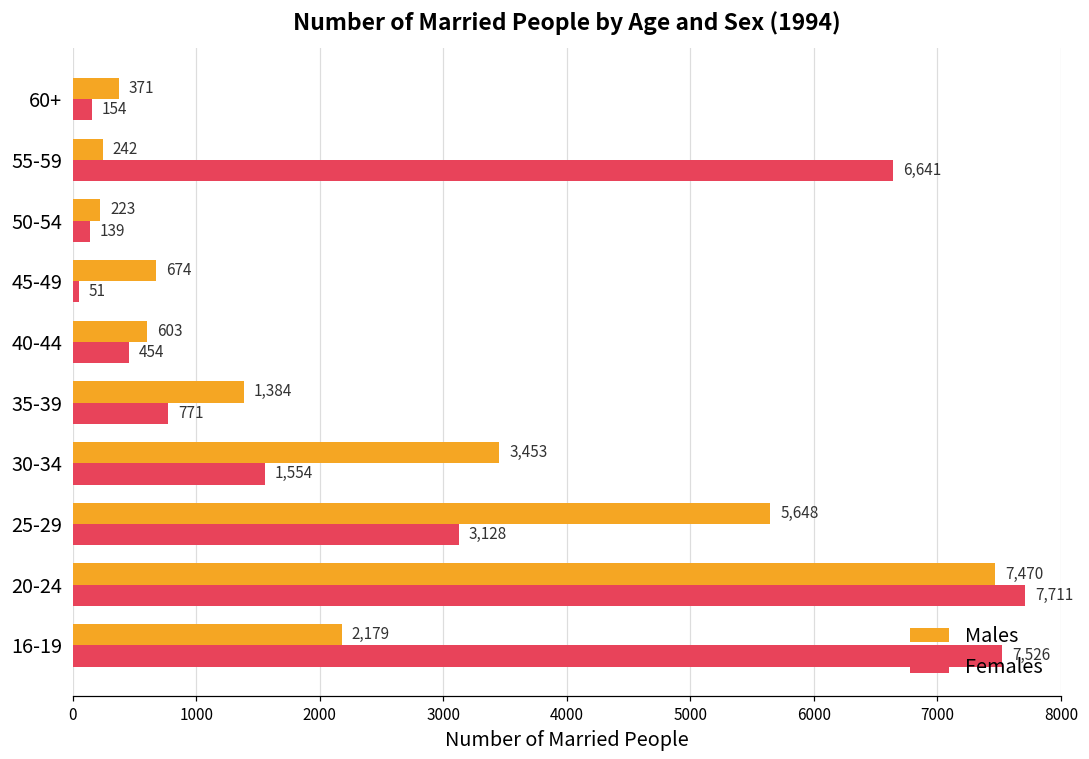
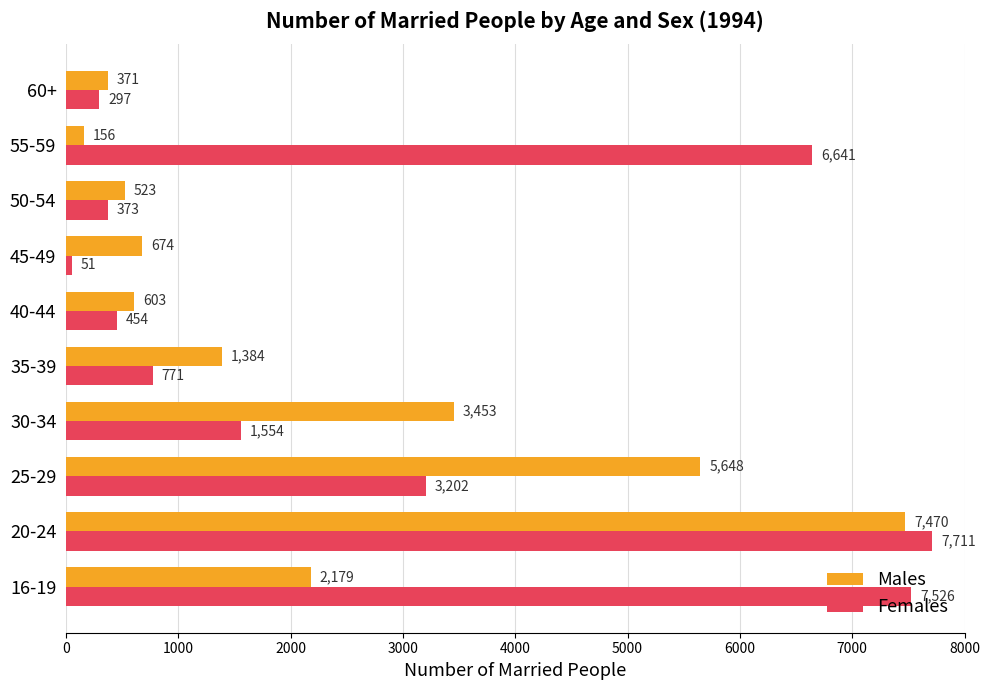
Females, 60+: 154 -> 297
Males, 55-59: 242 -> 156
Males, 50-54: 223 -> 523
Females, 50-54: 139 -> 373
Females, 25-29: 3,128 -> 3,202
